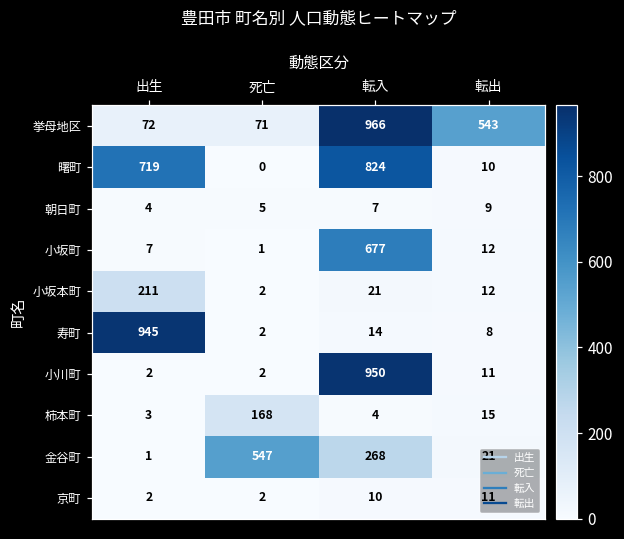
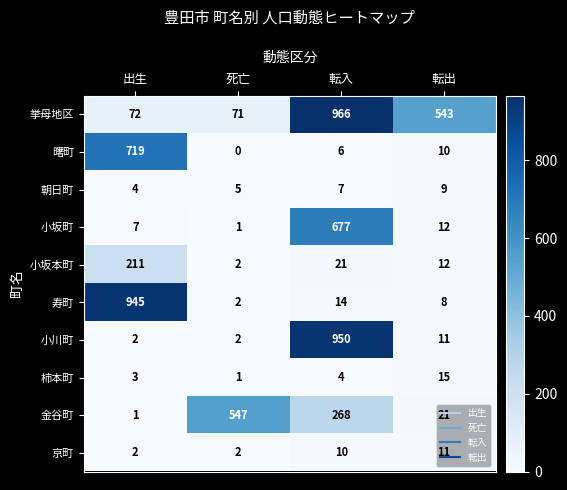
曙町, 転入: 824 -> 6
柿本町, 死亡: 168 -> 1
